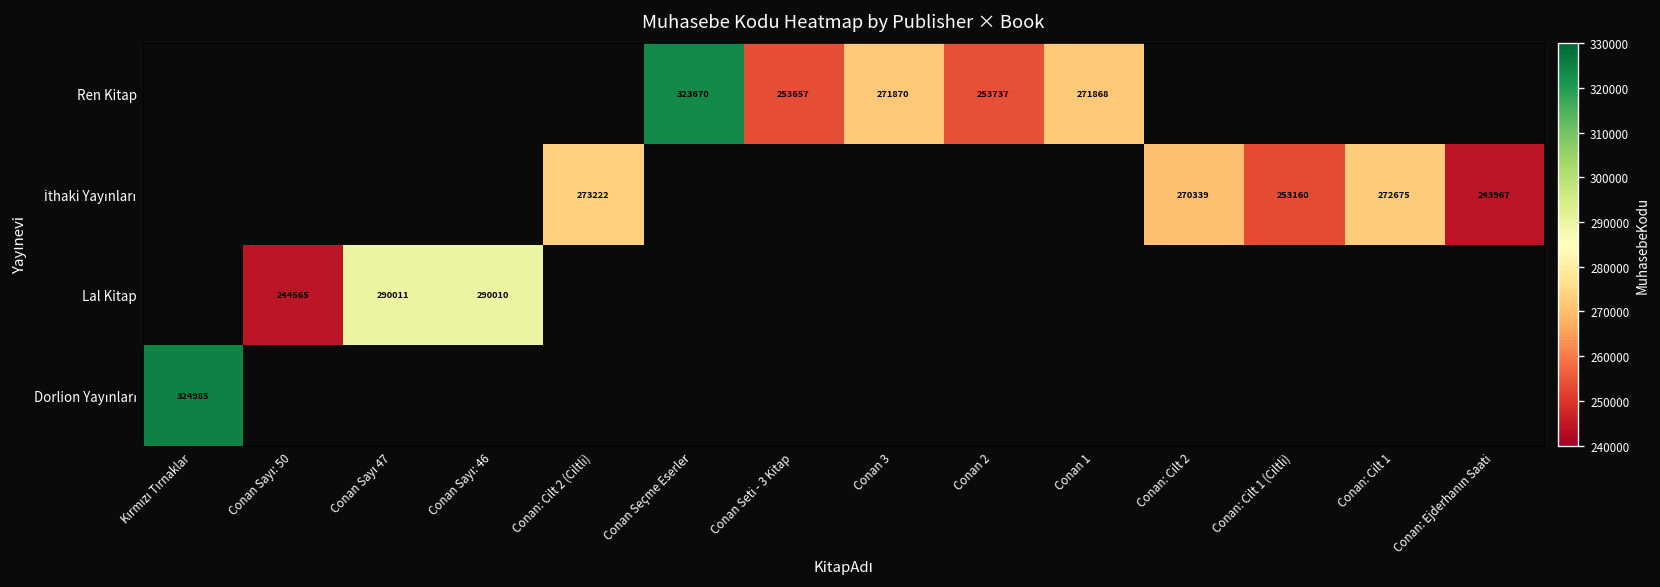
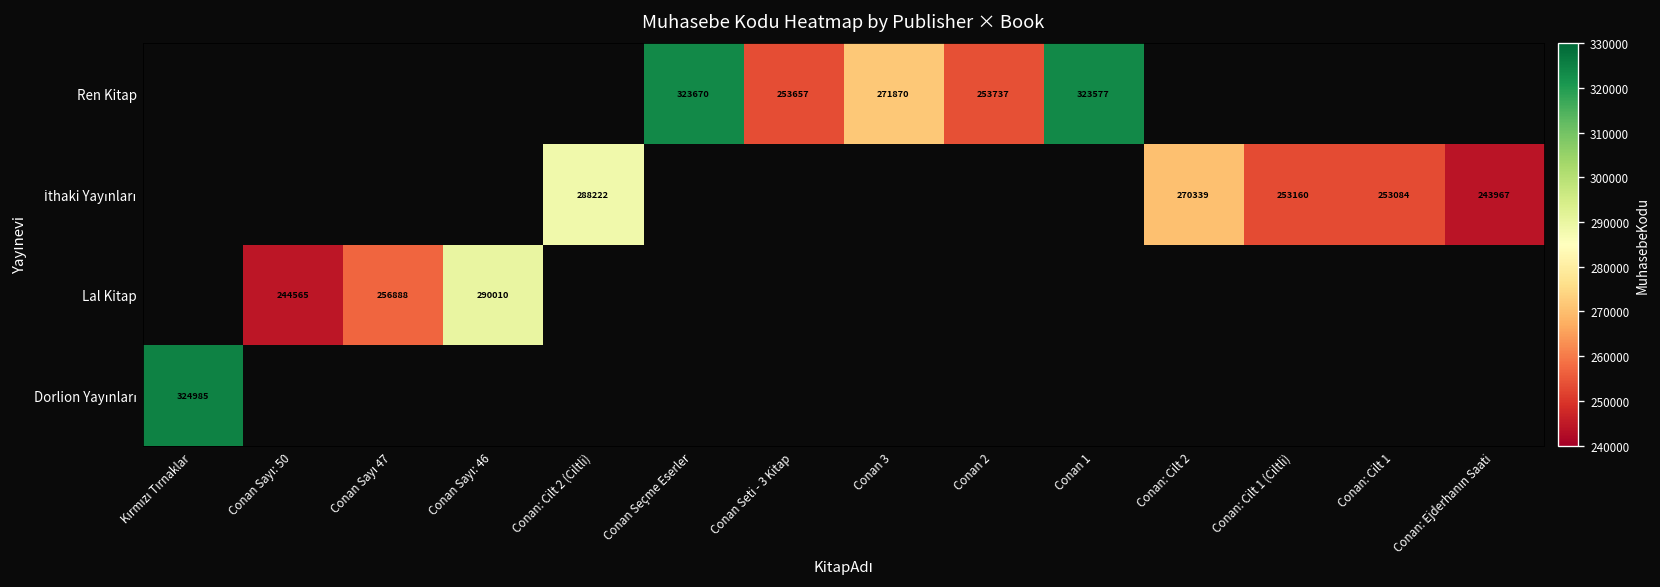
Ren Kitap, Conan 1: 271868 -> 323577
İthaki Yayınları, Conan: Cilt 2 (Ciltli): 273222 -> 288222
İthaki Yayınları, Conan: Cilt 1: 272675 -> 253084
Lal Kitap, Conan Sayı 47: 290011 -> 256888
